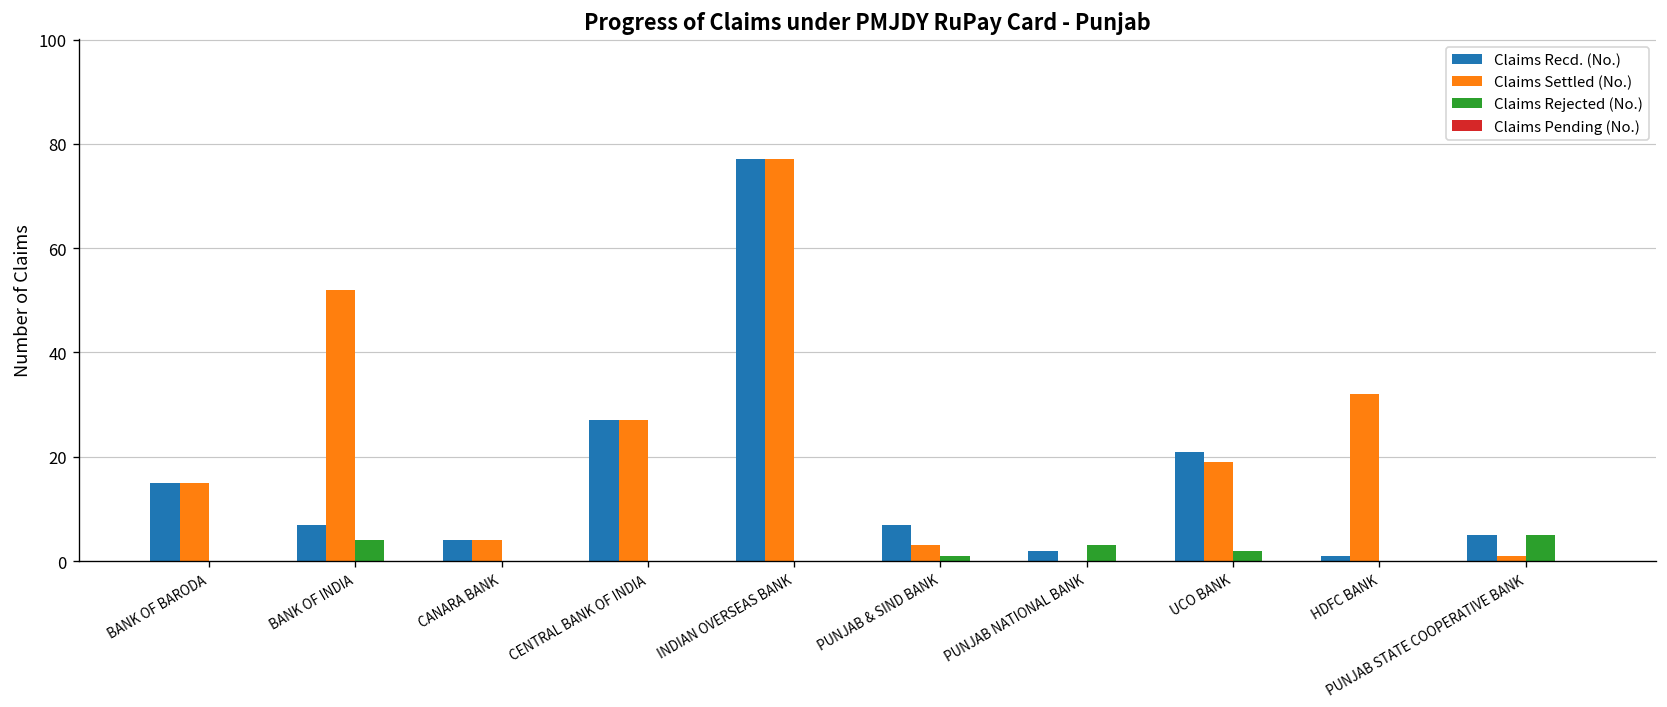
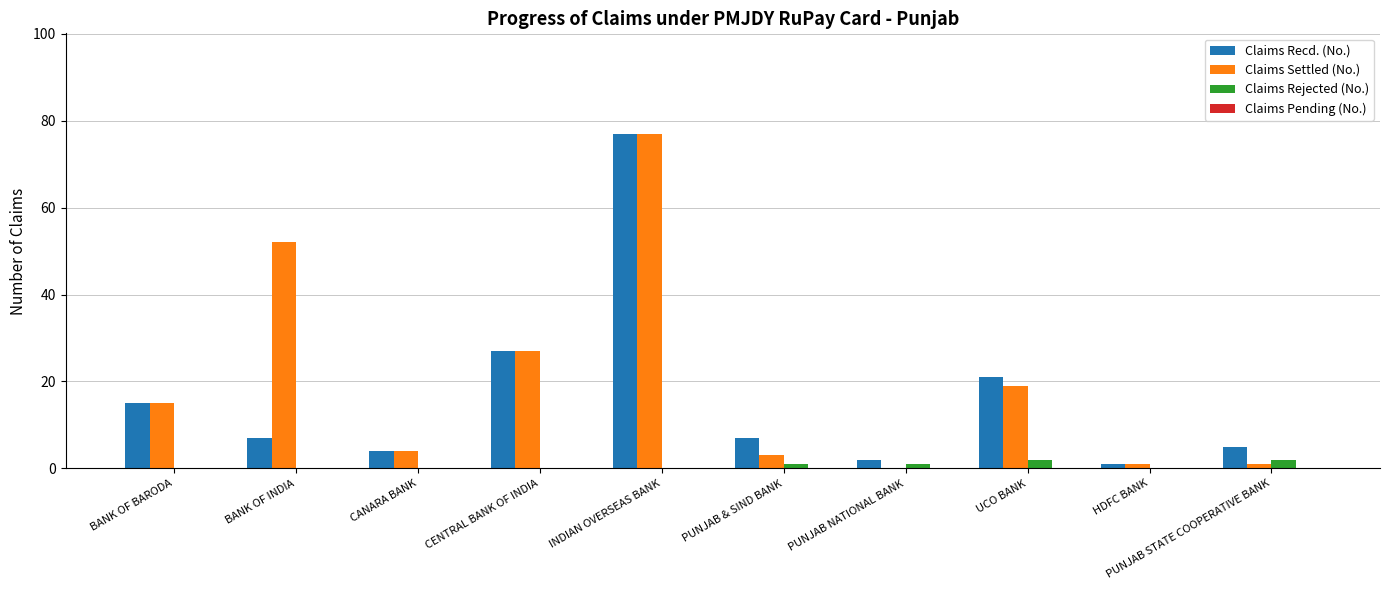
Claims Rejected (No.), BANK OF INDIA: 4 -> 0
Claims Rejected (No.), PUNJAB NATIONAL BANK: 3 -> 1
Claims Settled (No.), HDFC BANK: 32 -> 1
Claims Rejected (No.), PUNJAB STATE COOPERATIVE BANK: 5 -> 2
